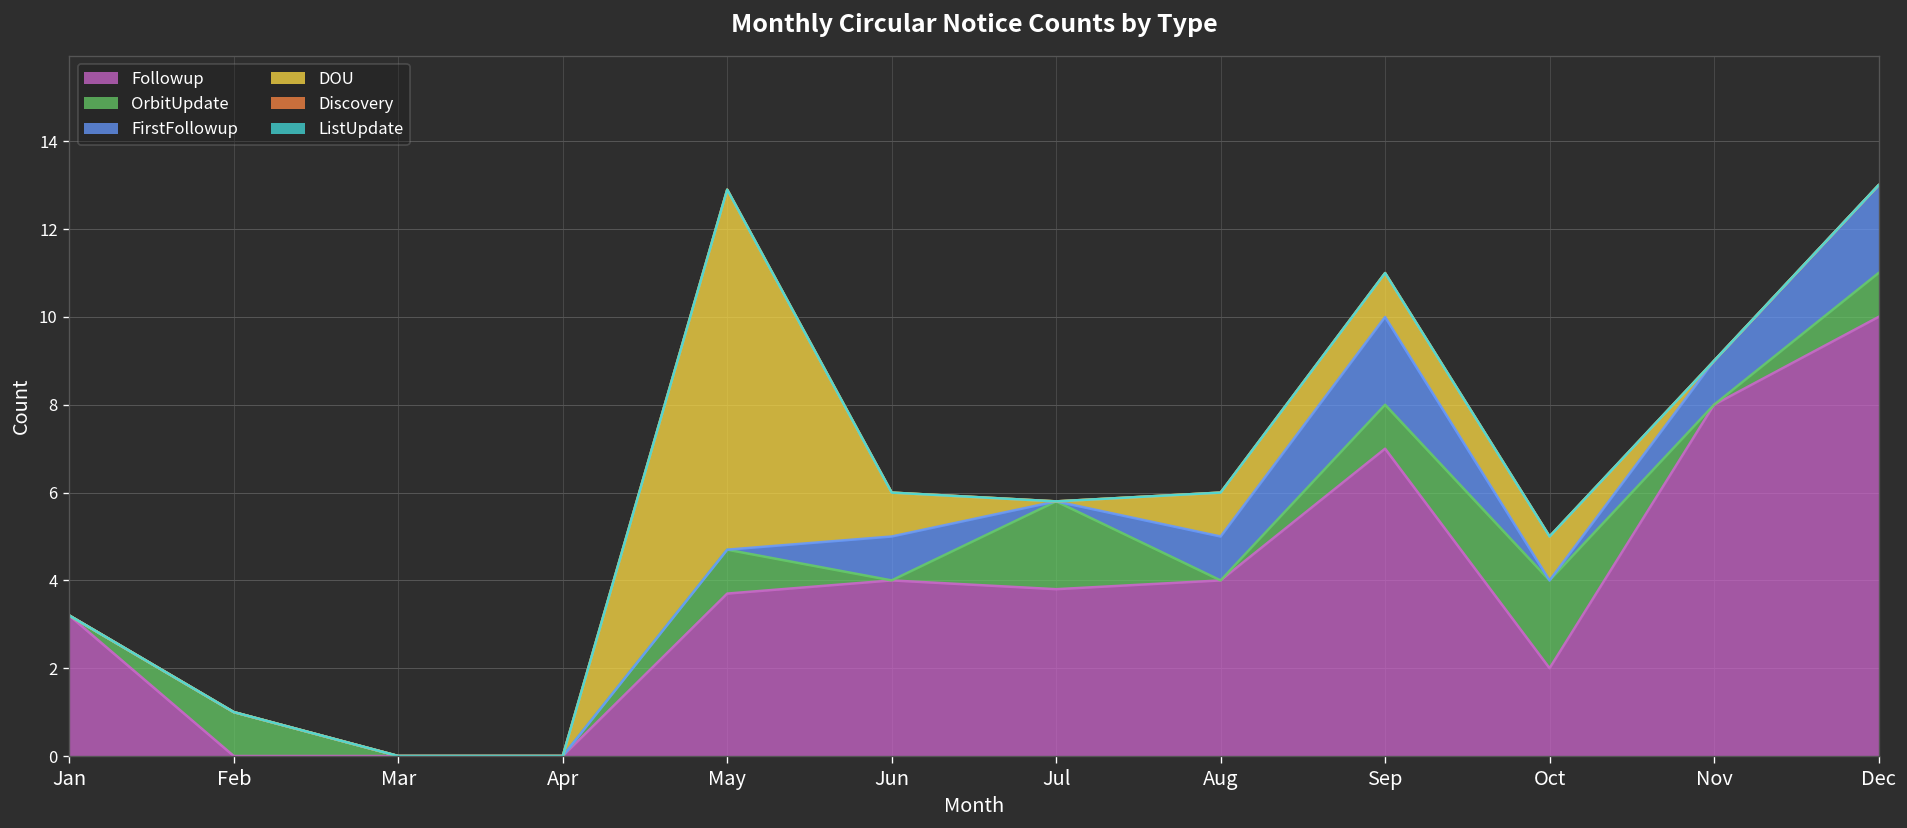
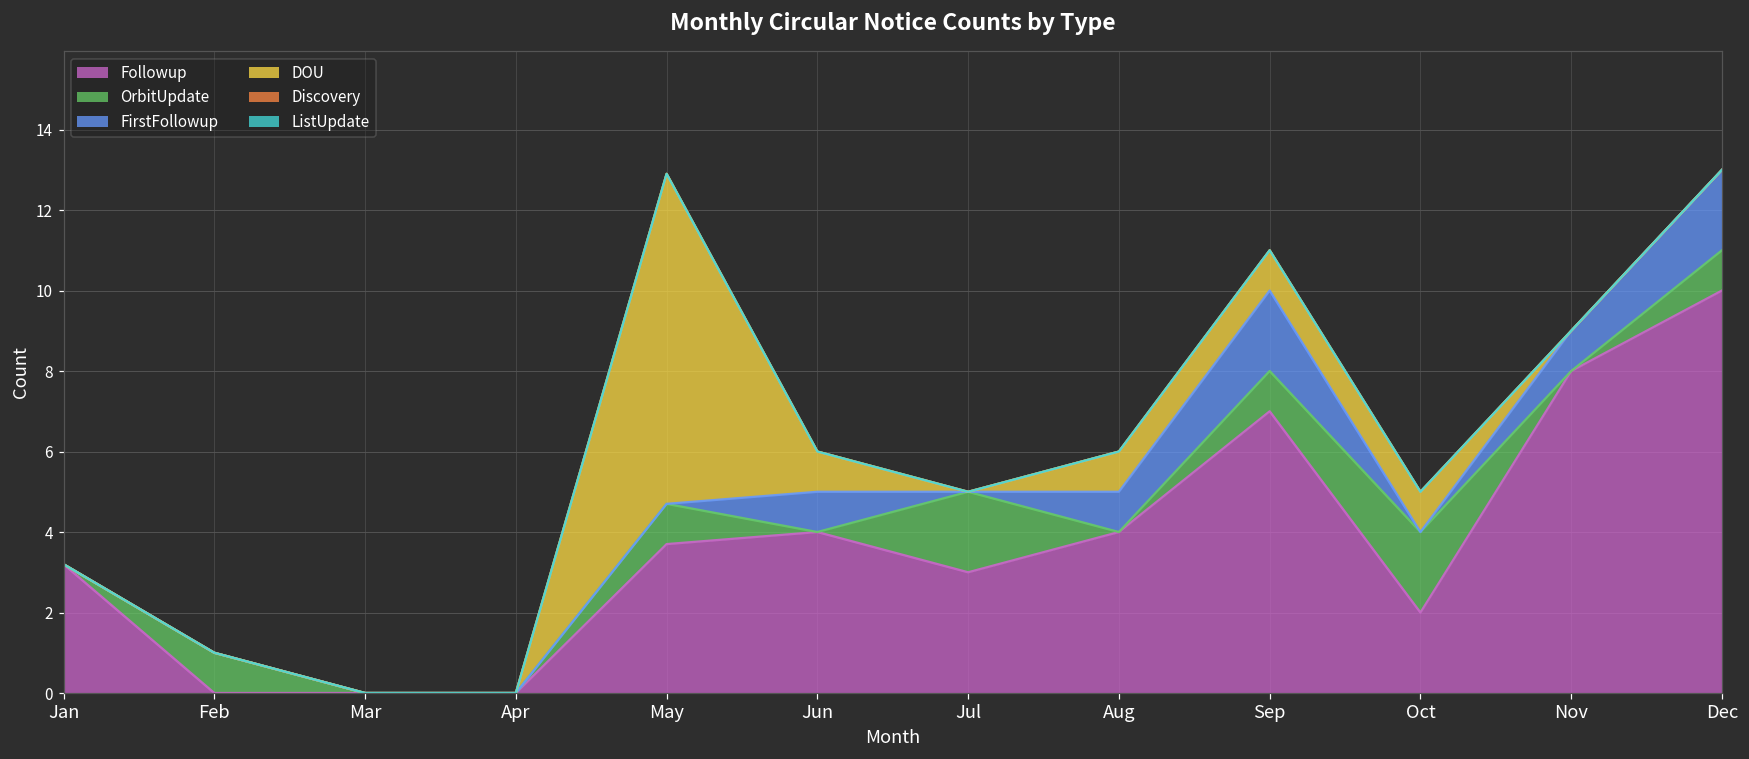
Followup, Jul: 3.8 -> 3.0
